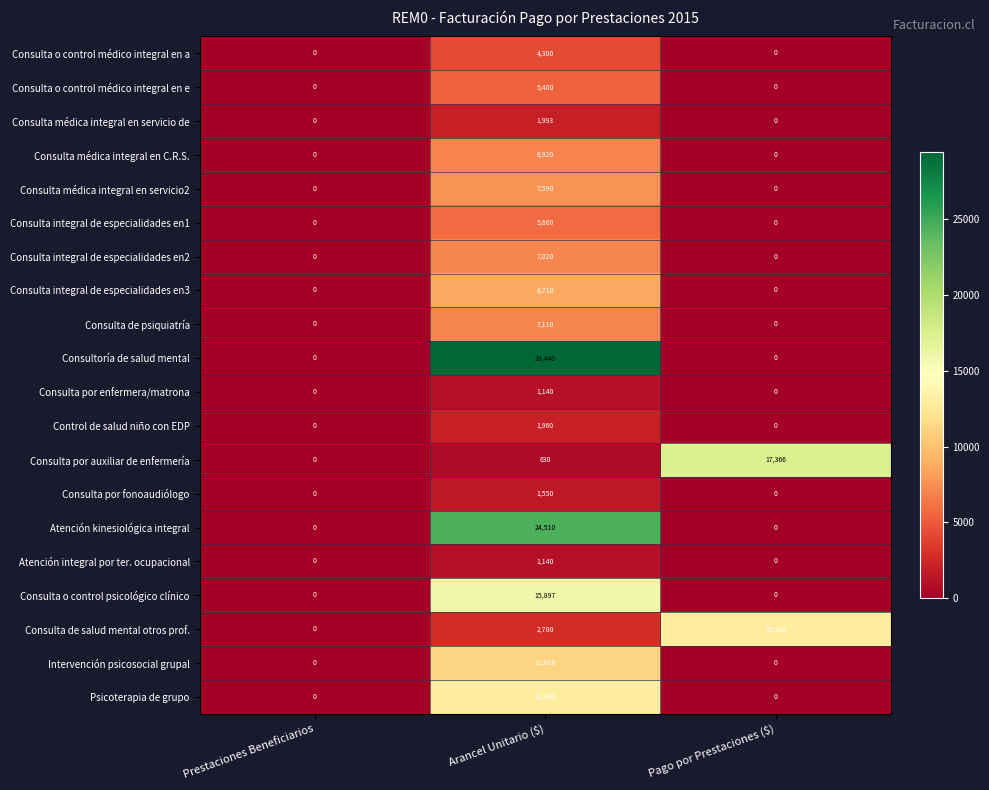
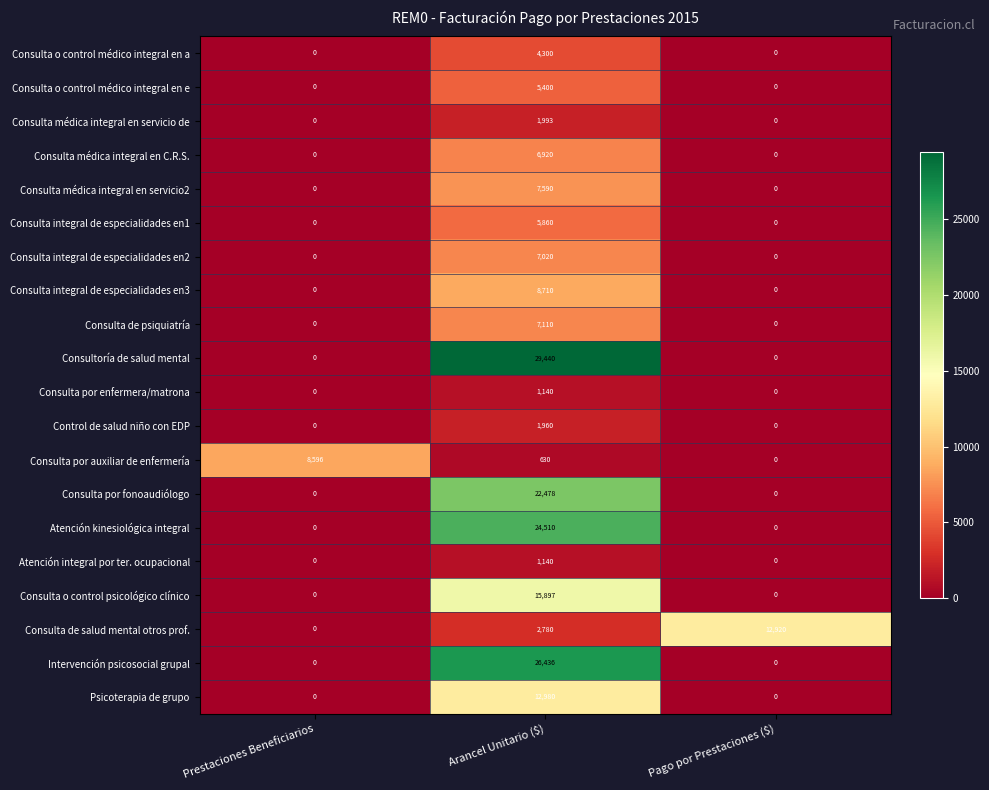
Consulta por auxiliar de enfermería, Prestaciones Beneficiarios: 0 -> 8,596
Consulta por auxiliar de enfermería, Pago por Prestaciones ($): 17,366 -> 0
Consulta por fonoaudiólogo, Arancel Unitario ($): 1,550 -> 22,478
Intervención psicosocial grupal, Arancel Unitario ($): 11,080 -> 26,436
